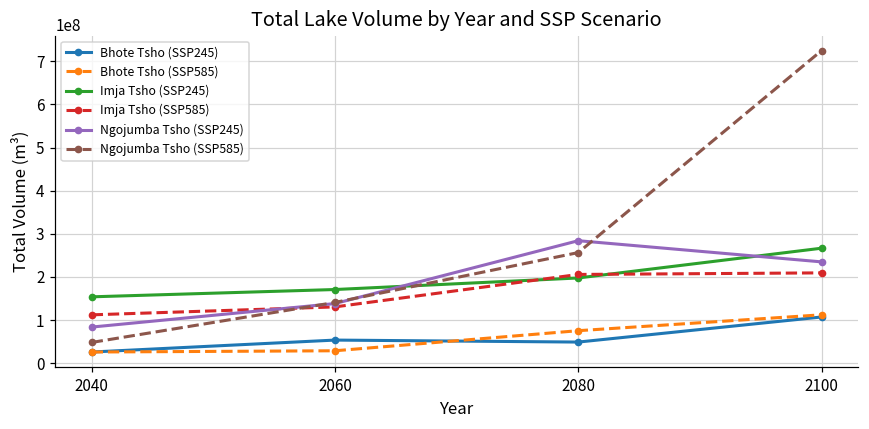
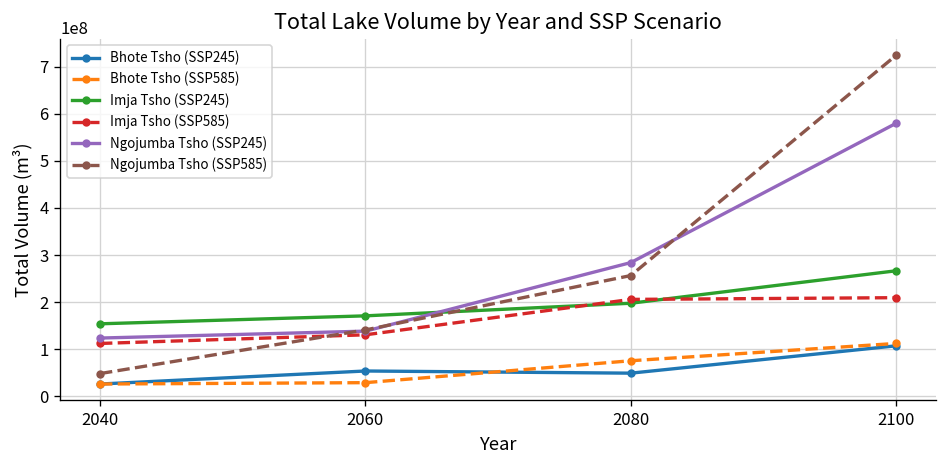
Ngojumba Tsho (SSP245), 2040: 80000000 -> 120000000
Ngojumba Tsho (SSP245), 2100: 230000000 -> 580000000
